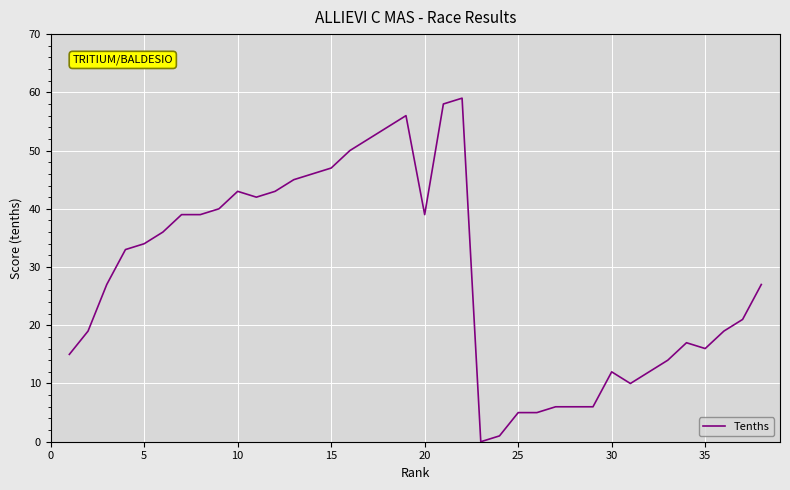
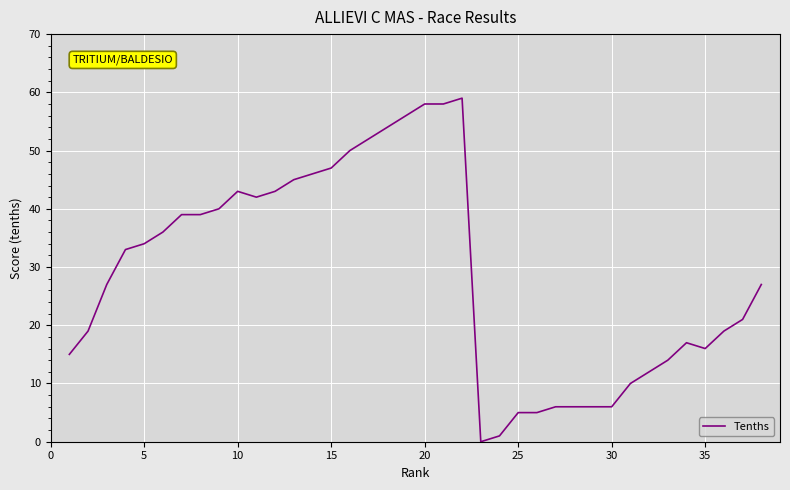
20: 39 -> 58
30: 12 -> 6
